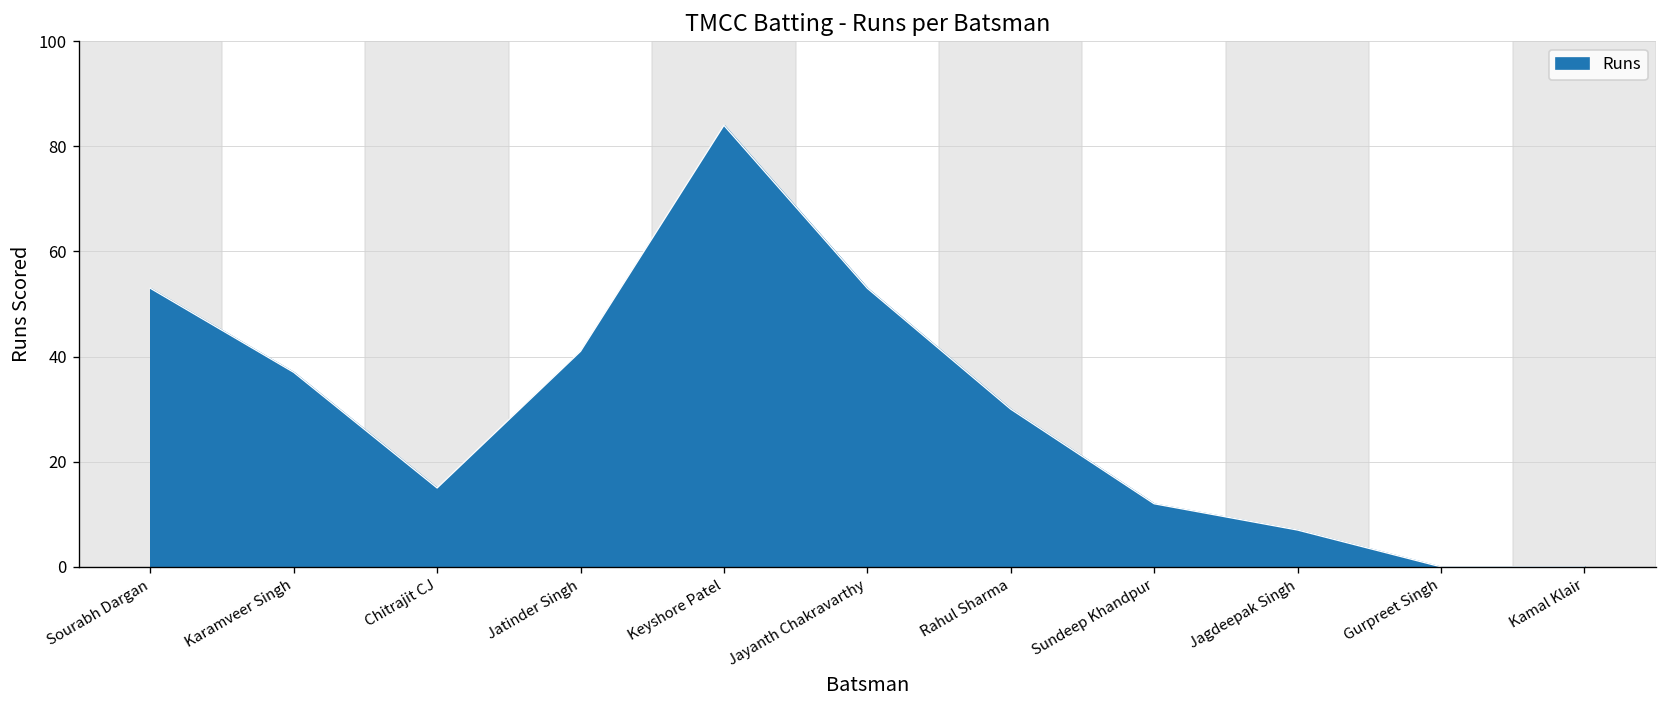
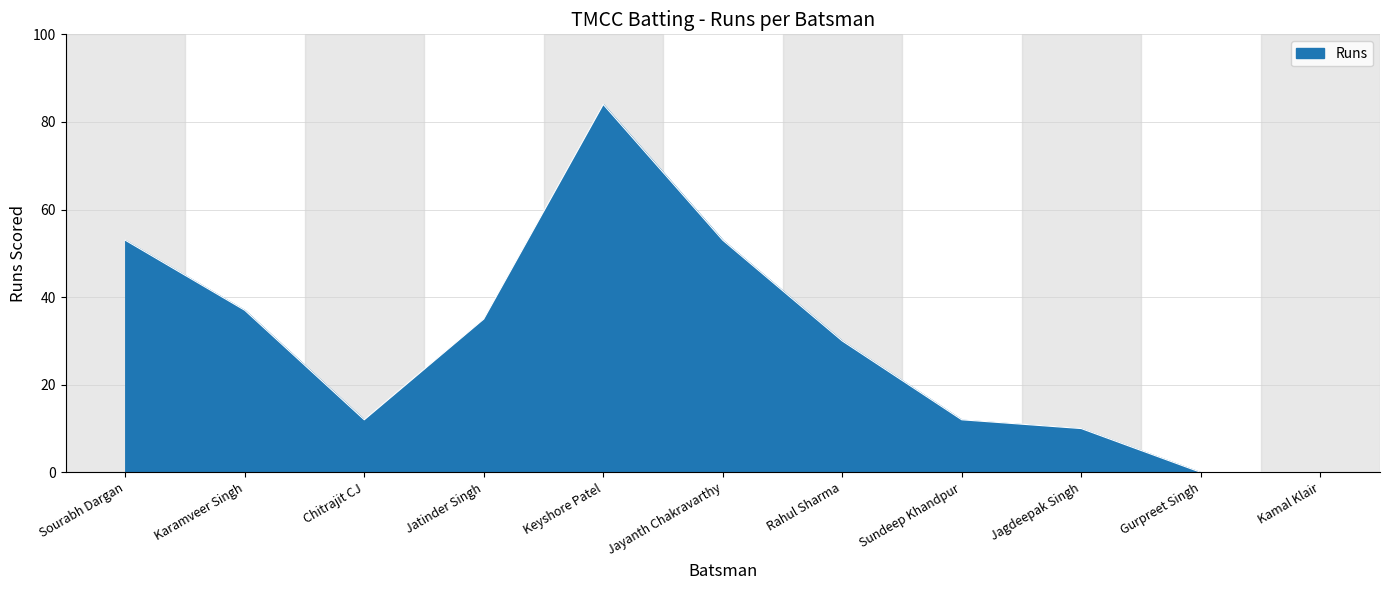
Chitrajit CJ: 15 -> 12
Jatinder Singh: 41 -> 35
Jagdeepak Singh: 7 -> 10
